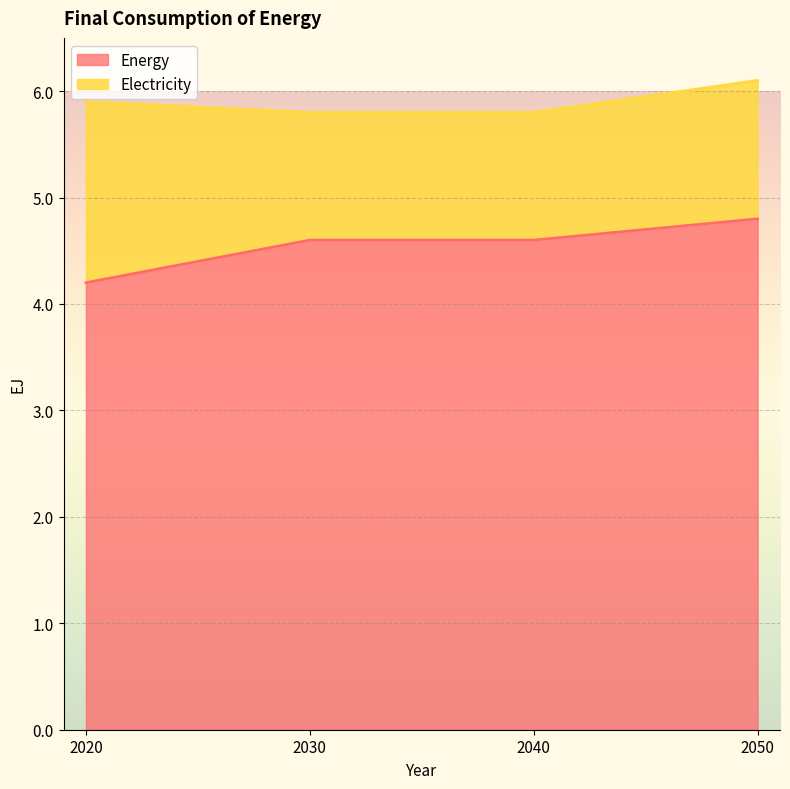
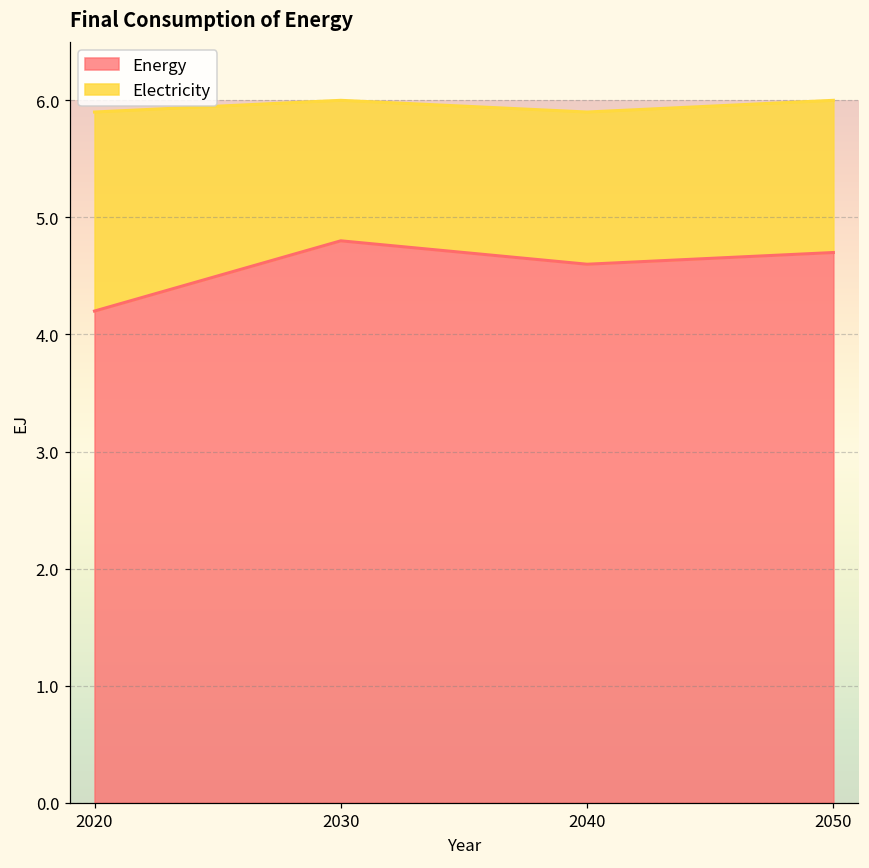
Energy, 2030: 4.6 -> 4.8
Electricity, 2040: 1.2 -> 1.3
Energy, 2050: 4.8 -> 4.7
